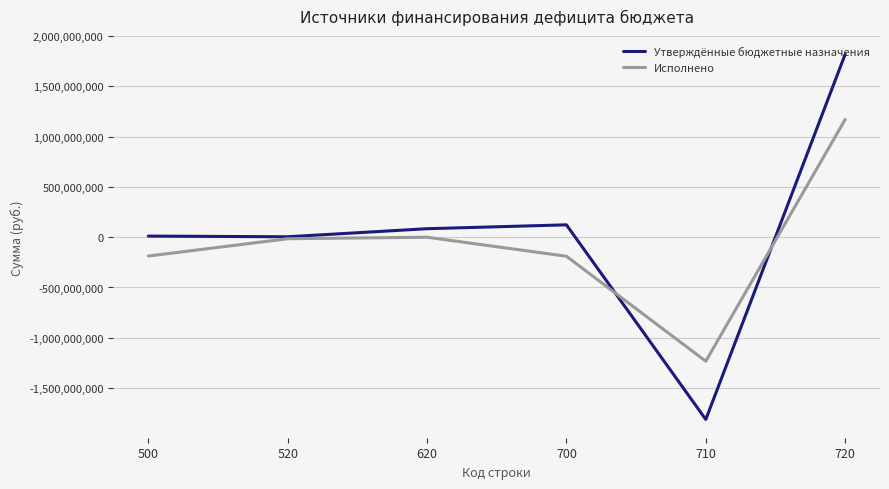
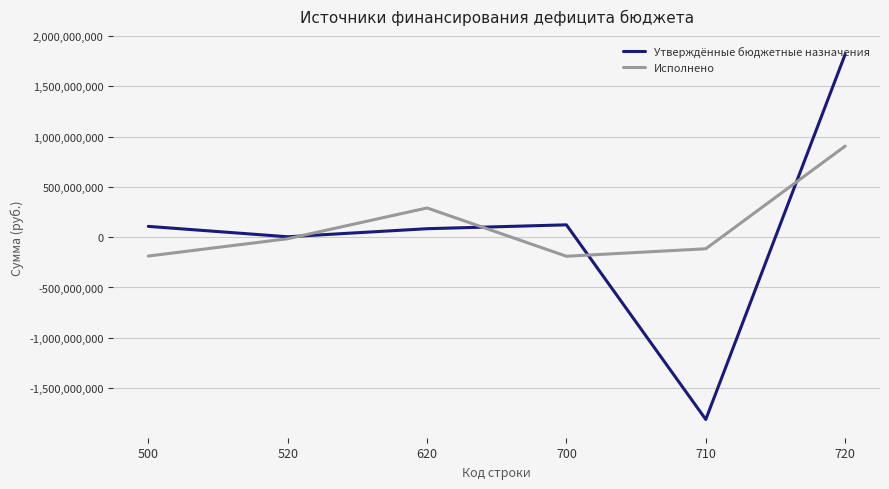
Утверждённые бюджетные назначения, 500: 10,000,000 -> 110,000,000
Исполнено, 620: 0 -> 290,000,000
Исполнено, 710: -1,230,000,000 -> -110,000,000
Исполнено, 720: 1,170,000,000 -> 910,000,000
